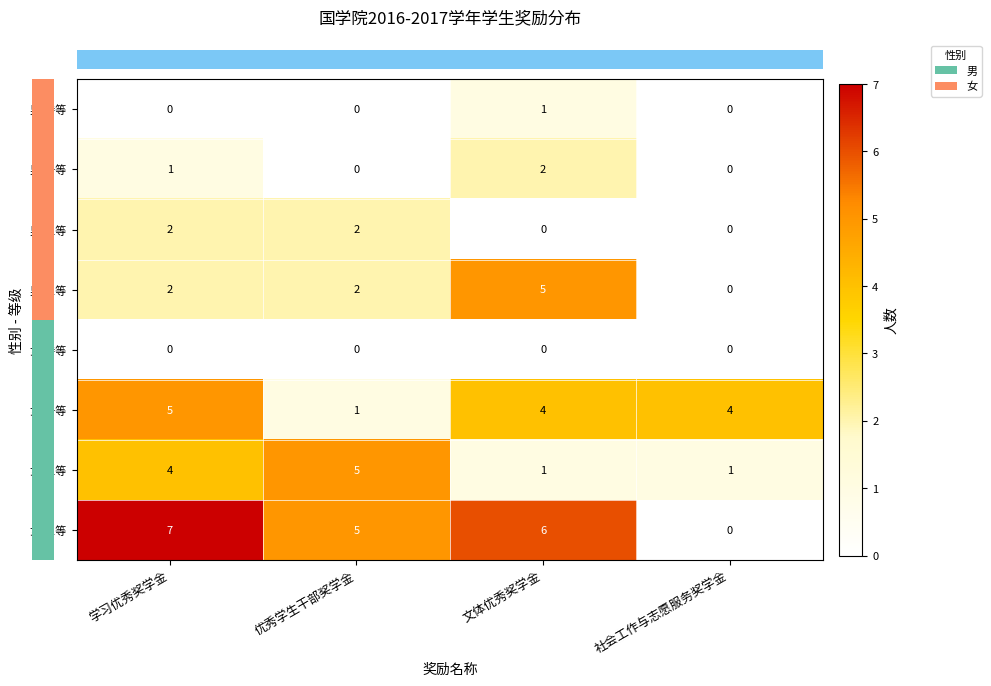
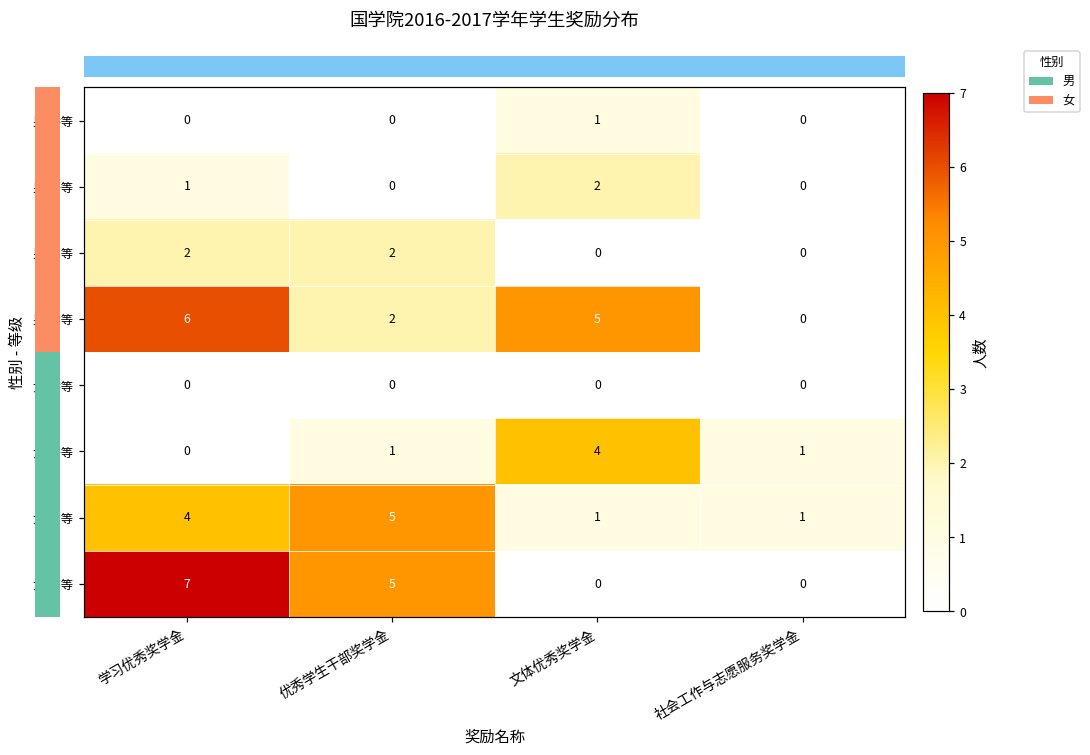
男-三等, 学习优秀奖学金: 2 -> 6
女-一等, 学习优秀奖学金: 5 -> 0
女-一等, 社会工作与志愿服务奖学金: 4 -> 1
女-三等, 文体优秀奖学金: 6 -> 0
